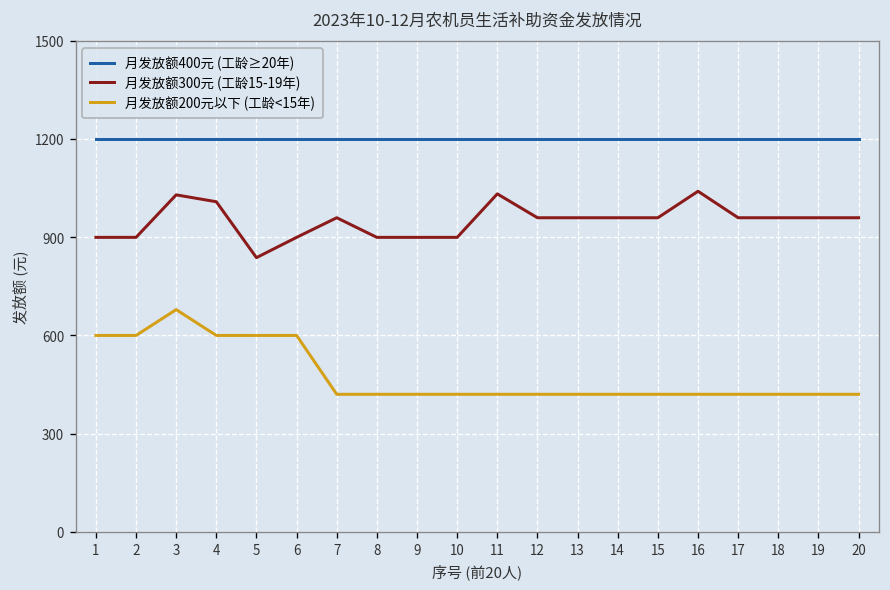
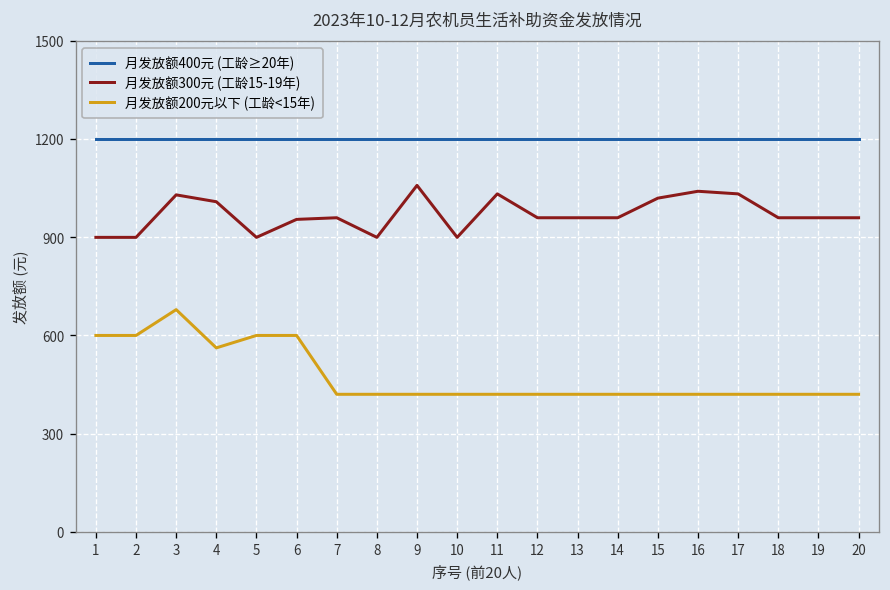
月发放额200元以下 (工龄<15年), 4: 600 -> 560
月发放额300元 (工龄15-19年), 5: 840 -> 900
月发放额300元 (工龄15-19年), 6: 900 -> 960
月发放额300元 (工龄15-19年), 9: 900 -> 1060
月发放额300元 (工龄15-19年), 15: 960 -> 1020
月发放额300元 (工龄15-19年), 17: 960 -> 1030
